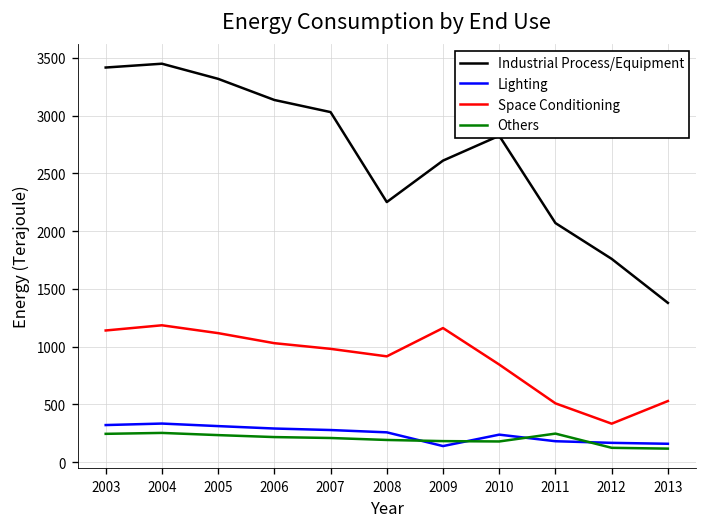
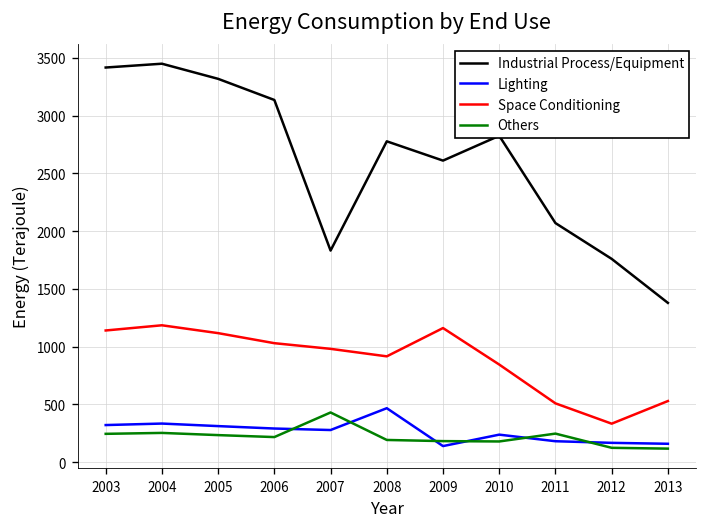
Industrial Process/Equipment, 2007: 3000 -> 1800
Others, 2007: 200 -> 400
Industrial Process/Equipment, 2008: 2300 -> 2800
Lighting, 2008: 300 -> 500
